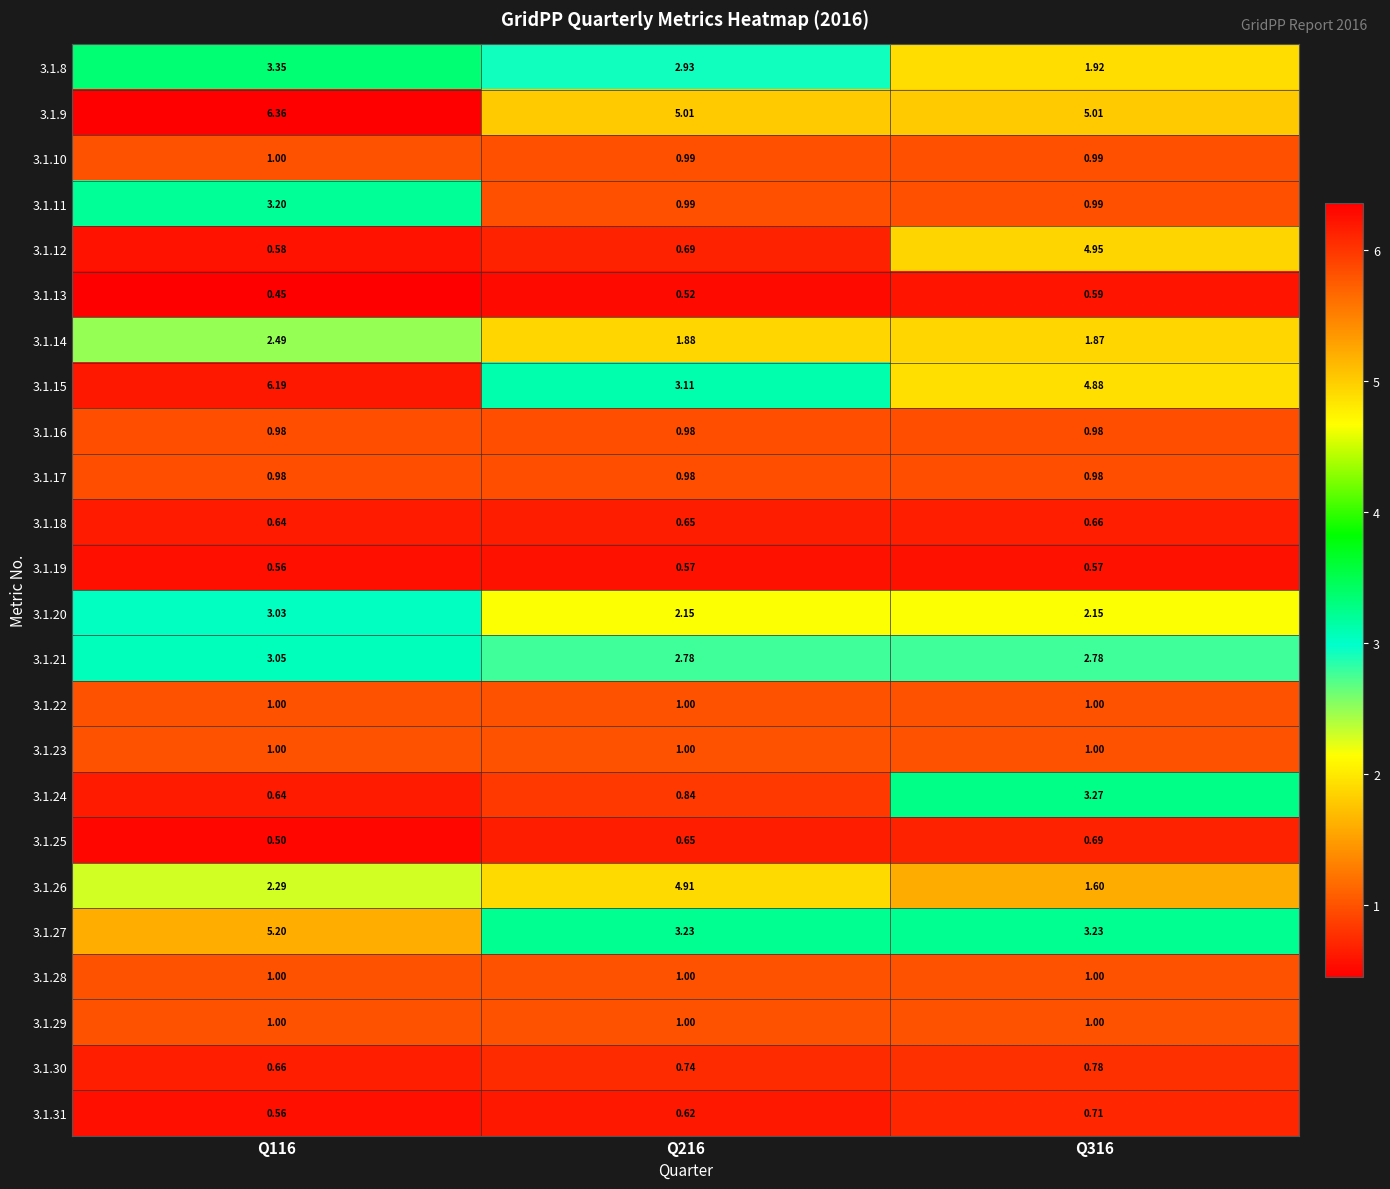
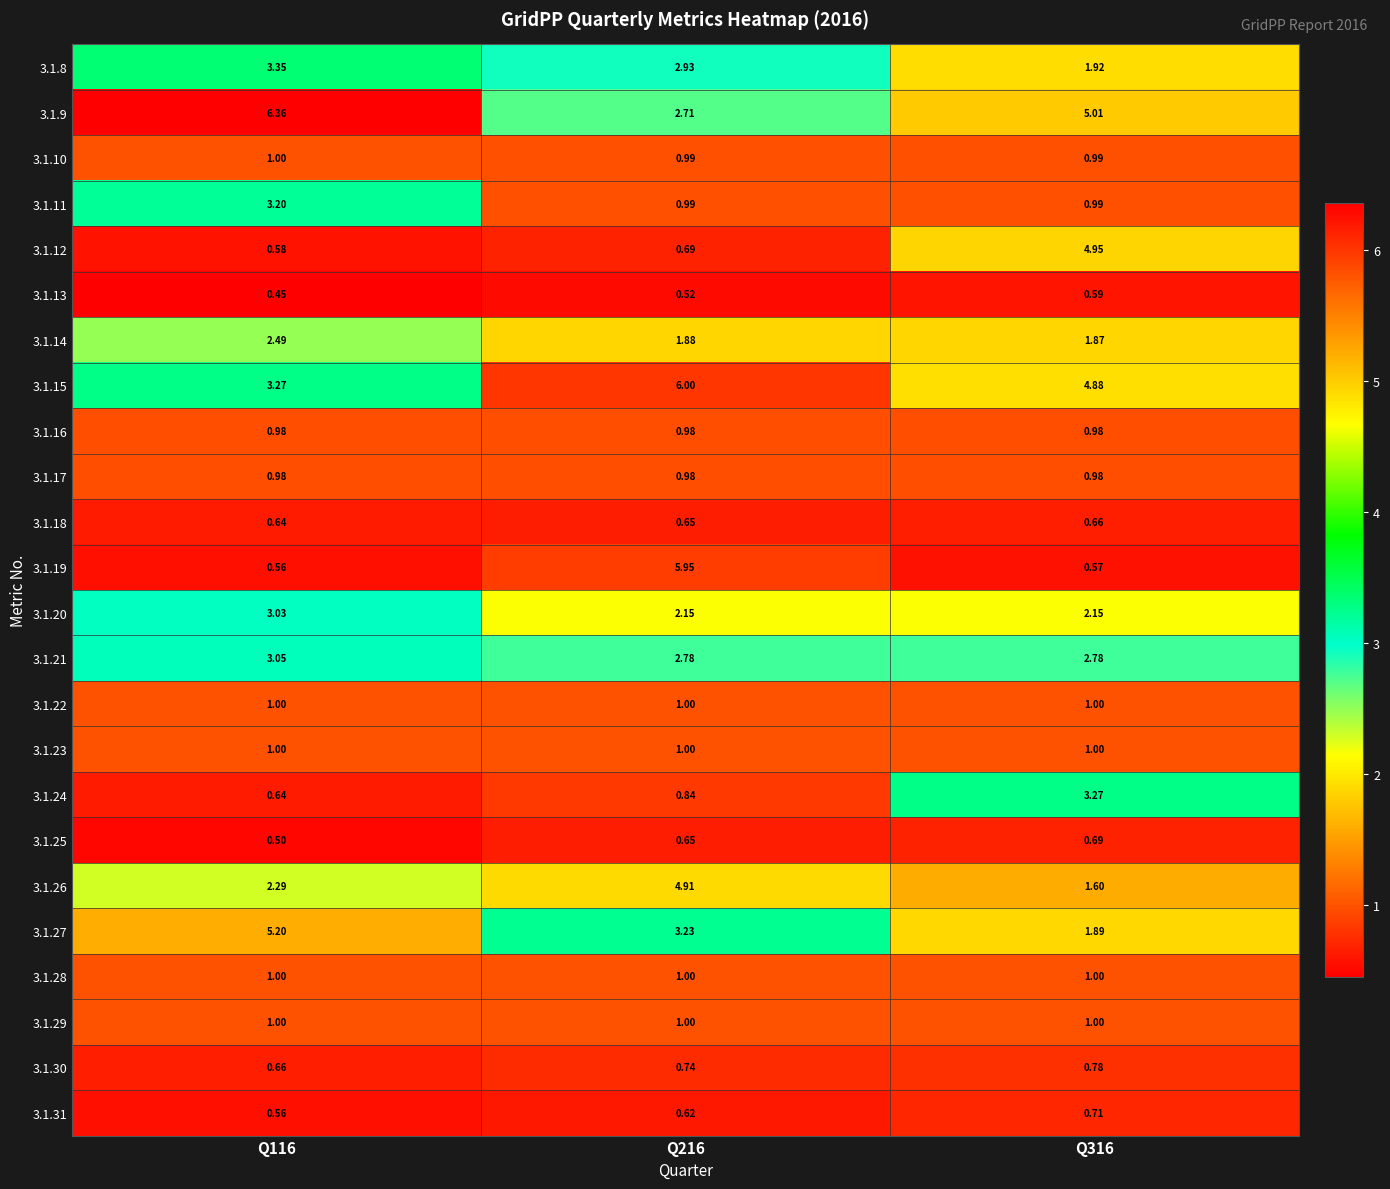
3.1.9, Q216: 5.01 -> 2.71
3.1.15, Q116: 6.19 -> 3.27
3.1.15, Q216: 3.11 -> 6.00
3.1.19, Q216: 0.57 -> 5.95
3.1.27, Q316: 3.23 -> 1.89
